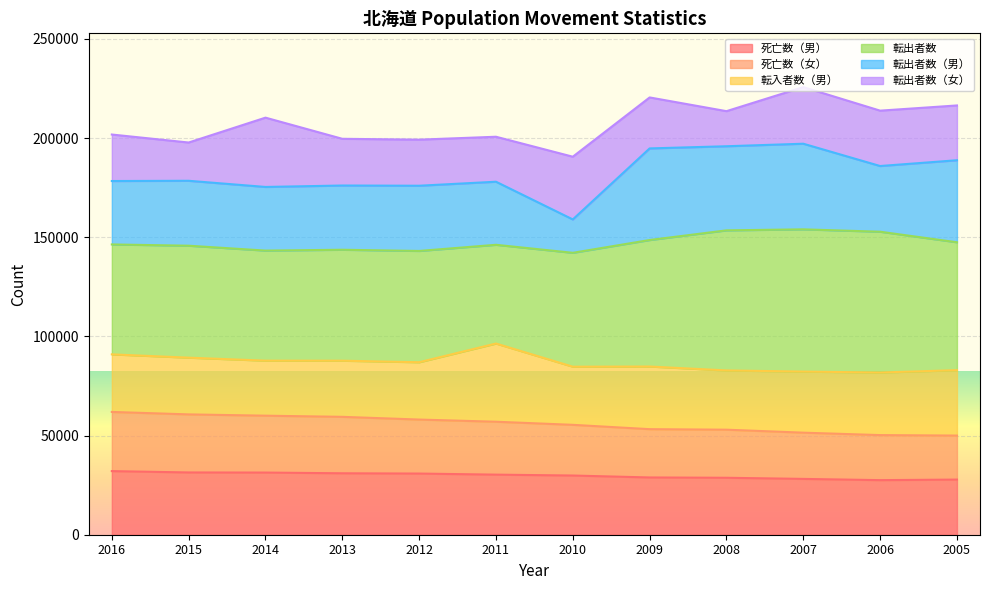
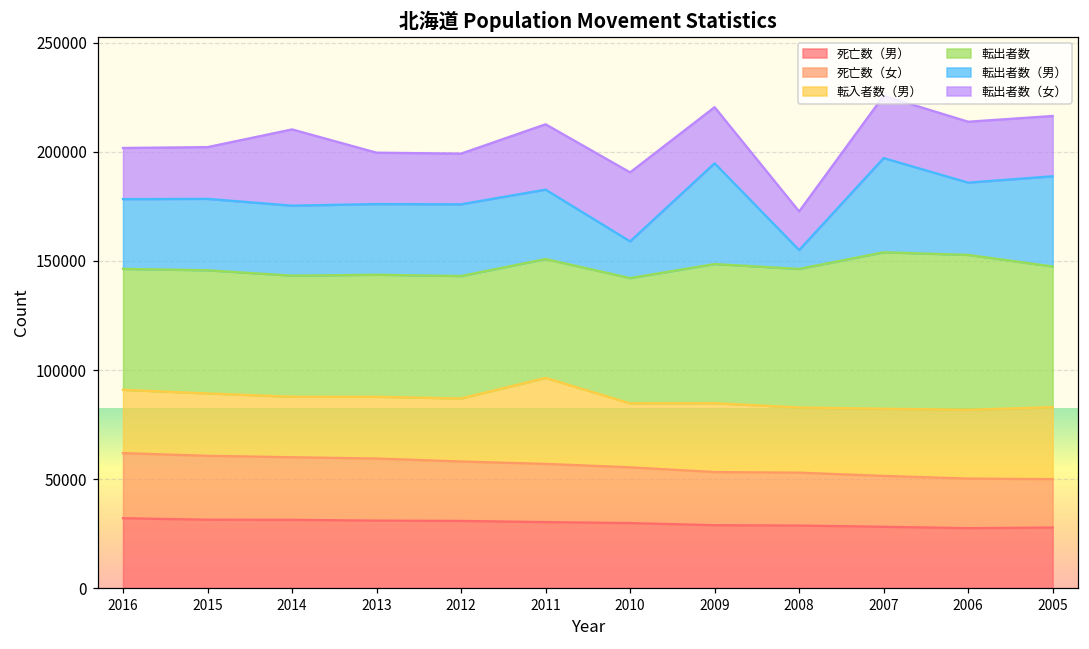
転出者数（女）, 2015: 19000 -> 24000
転出者数, 2011: 50000 -> 54000
転出者数（女）, 2011: 23000 -> 30000
転出者数, 2008: 71000 -> 64000
転出者数（男）, 2008: 42000 -> 9000
